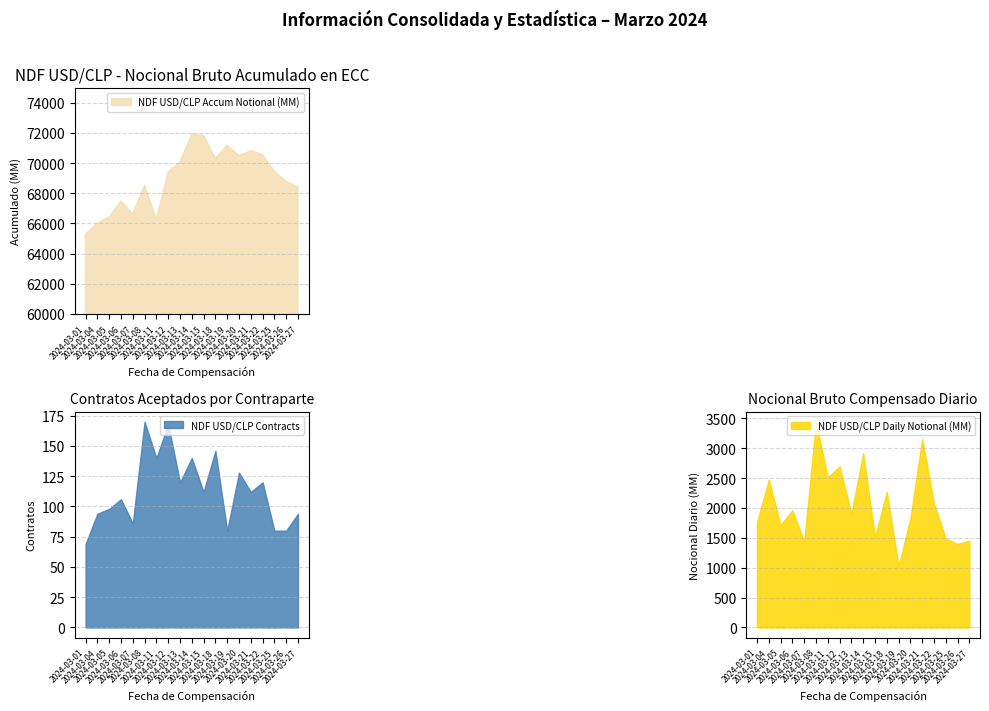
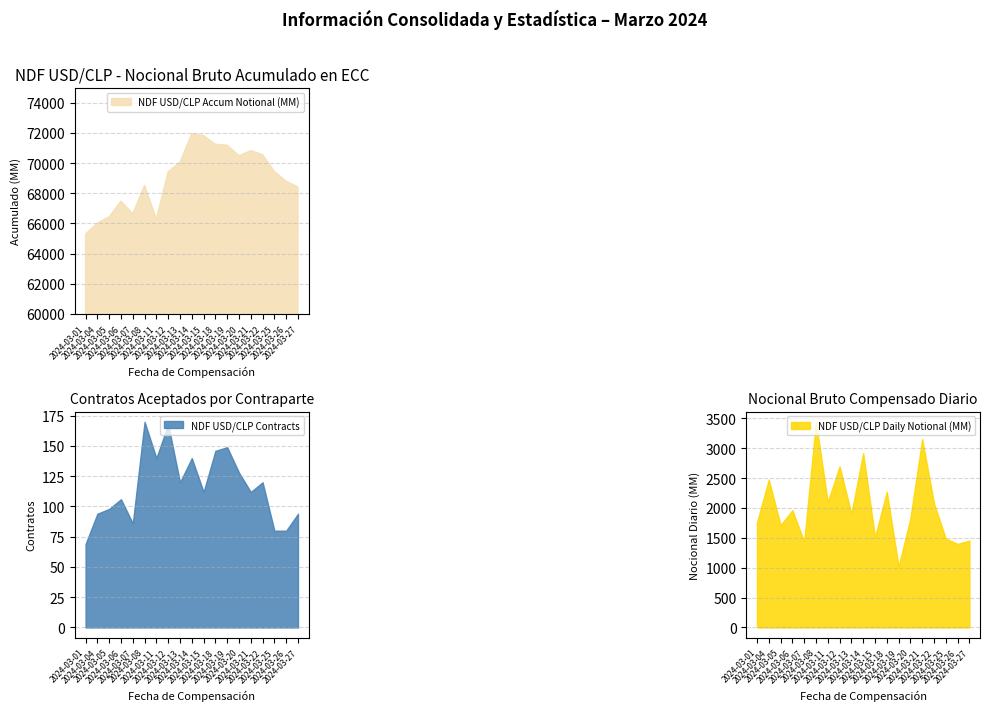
NDF USD/CLP - Nocional Bruto Acumulado en ECC, 2024-03-18: 70300 -> 71200
Contratos Aceptados por Contraparte, 2024-03-19: 80 -> 149
Nocional Bruto Compensado Diario, 2024-03-11: 2500 -> 2100
